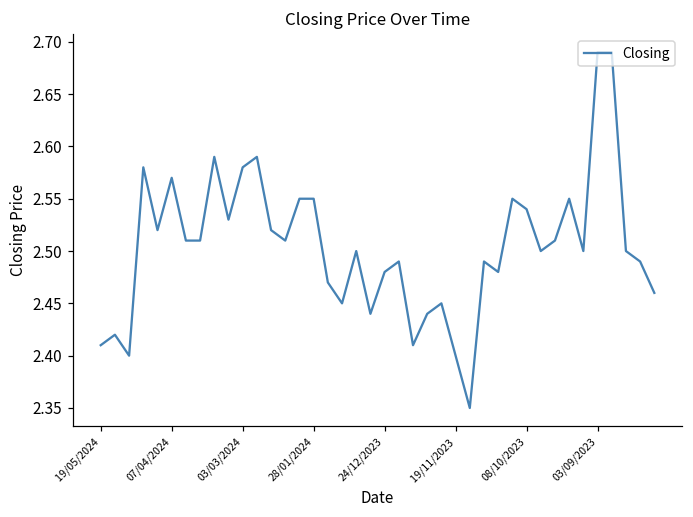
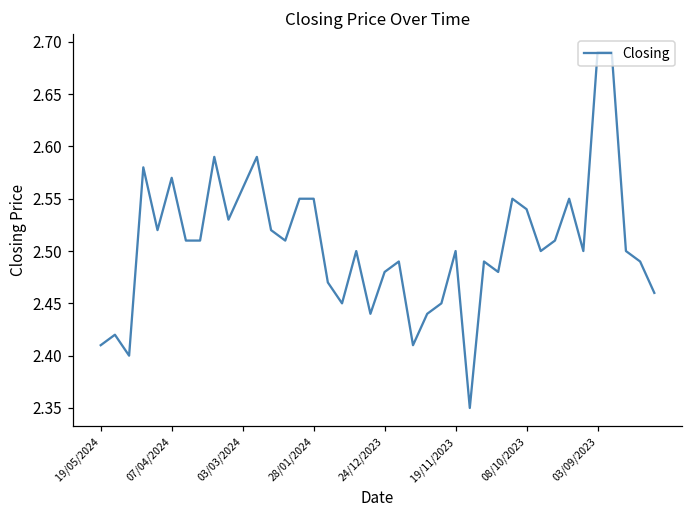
03/03/2024: 2.58 -> 2.56
19/11/2023: 2.4 -> 2.5
